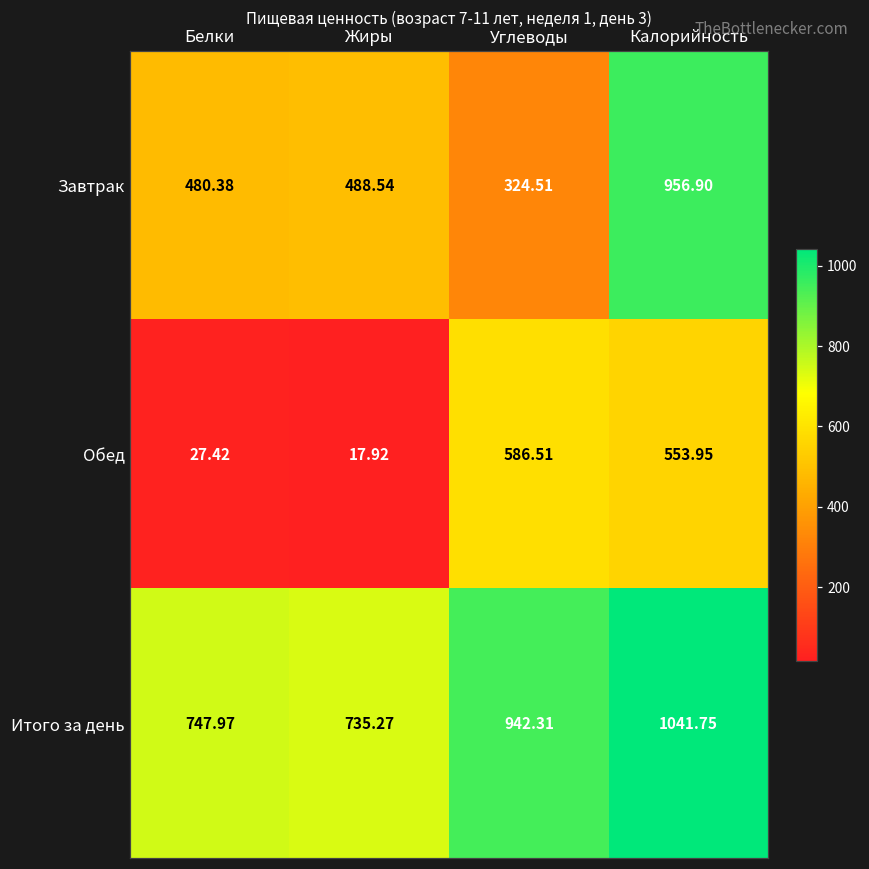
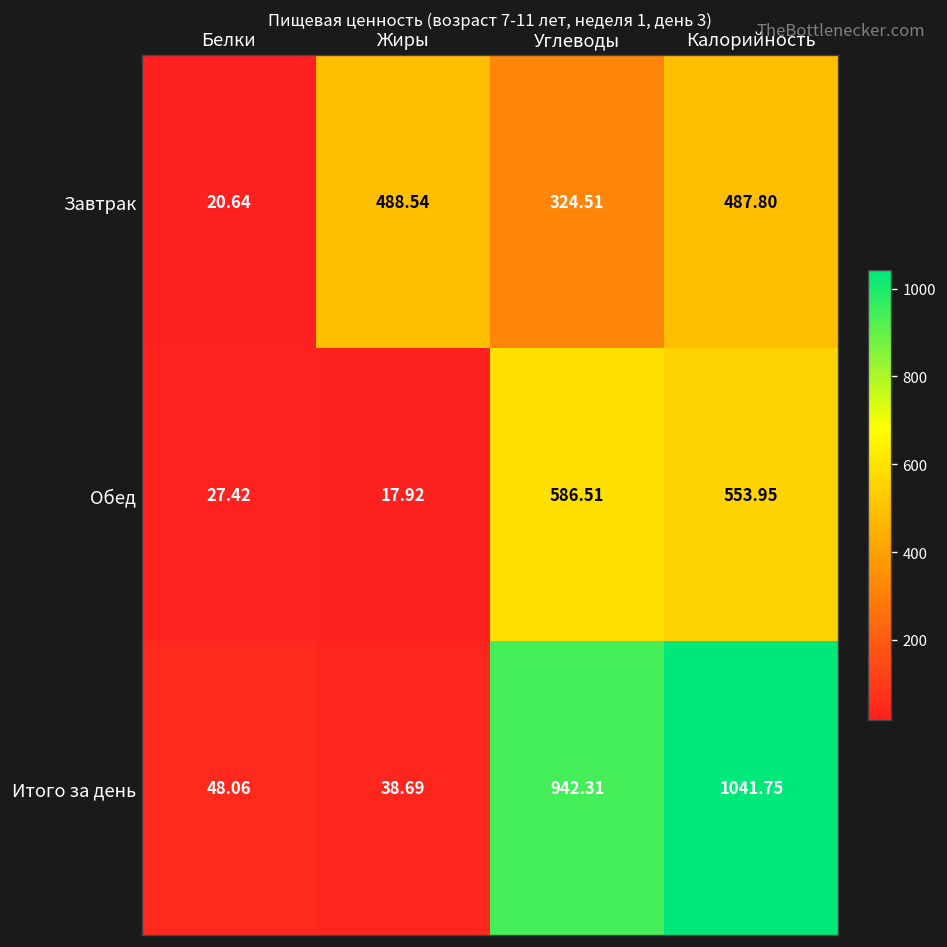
Завтрак, Белки: 480.38 -> 20.64
Завтрак, Калорийность: 956.90 -> 487.80
Итого за день, Белки: 747.97 -> 48.06
Итого за день, Жиры: 735.27 -> 38.69
